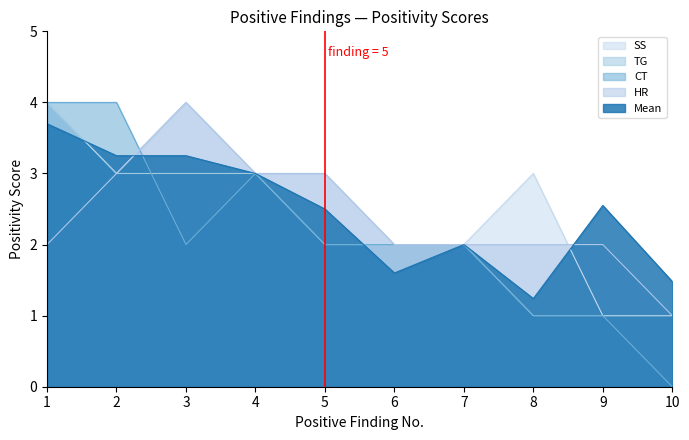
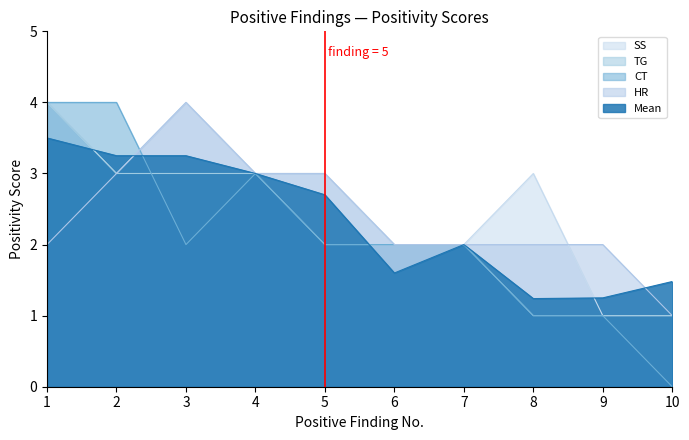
Mean, 1: 3.7 -> 3.5
Mean, 5: 2.5 -> 2.7
Mean, 9: 2.6 -> 1.3
